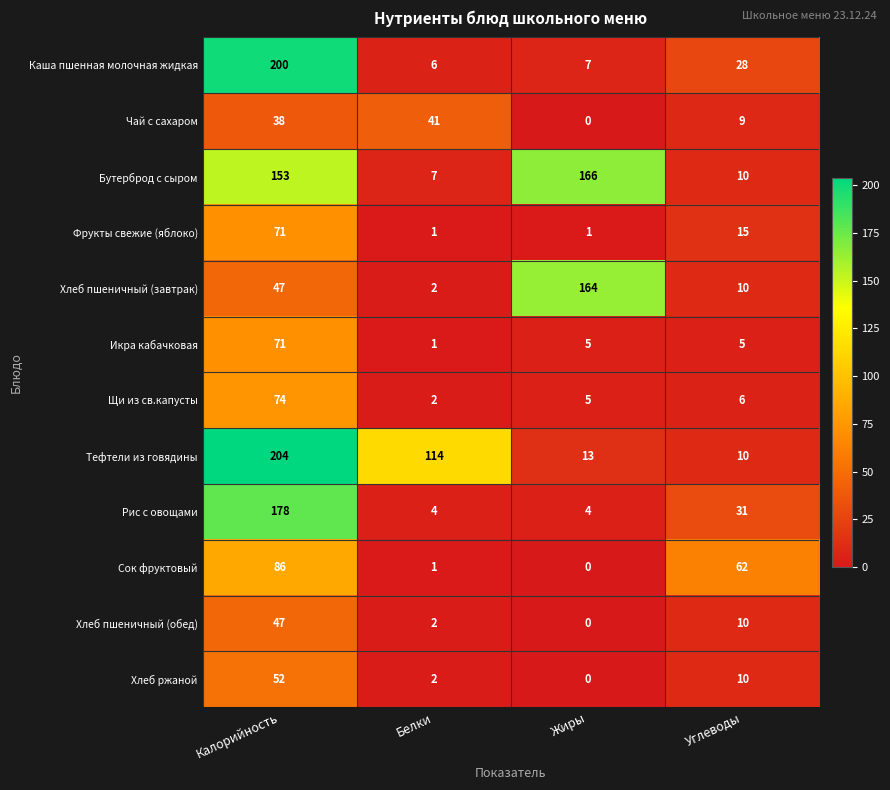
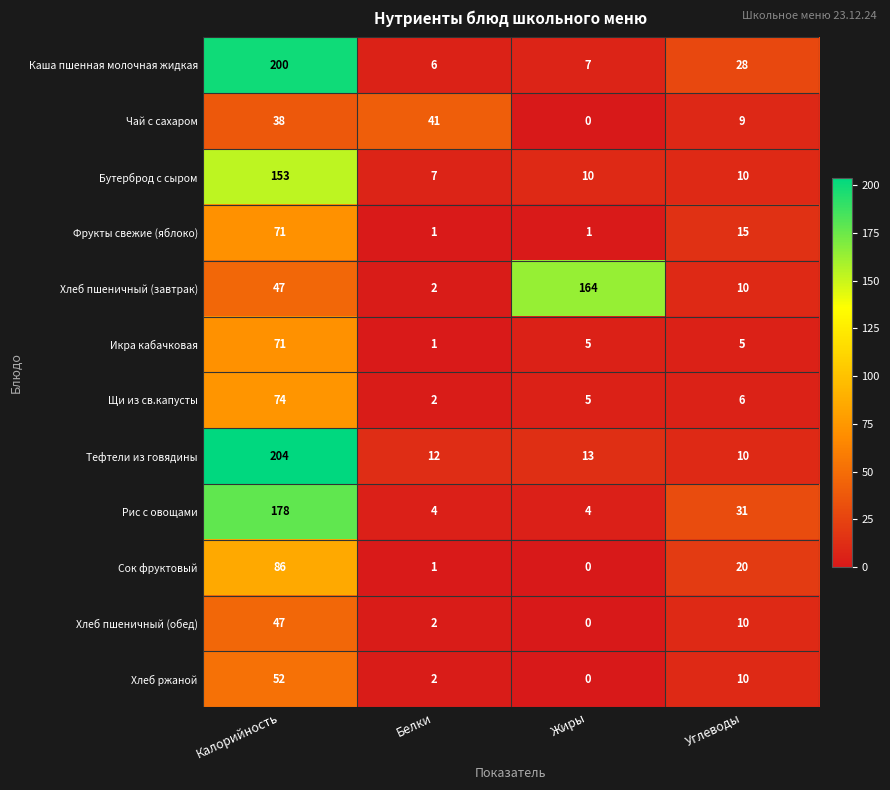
Бутерброд с сыром, Жиры: 166 -> 10
Тефтели из говядины, Белки: 114 -> 12
Сок фруктовый, Углеводы: 62 -> 20
